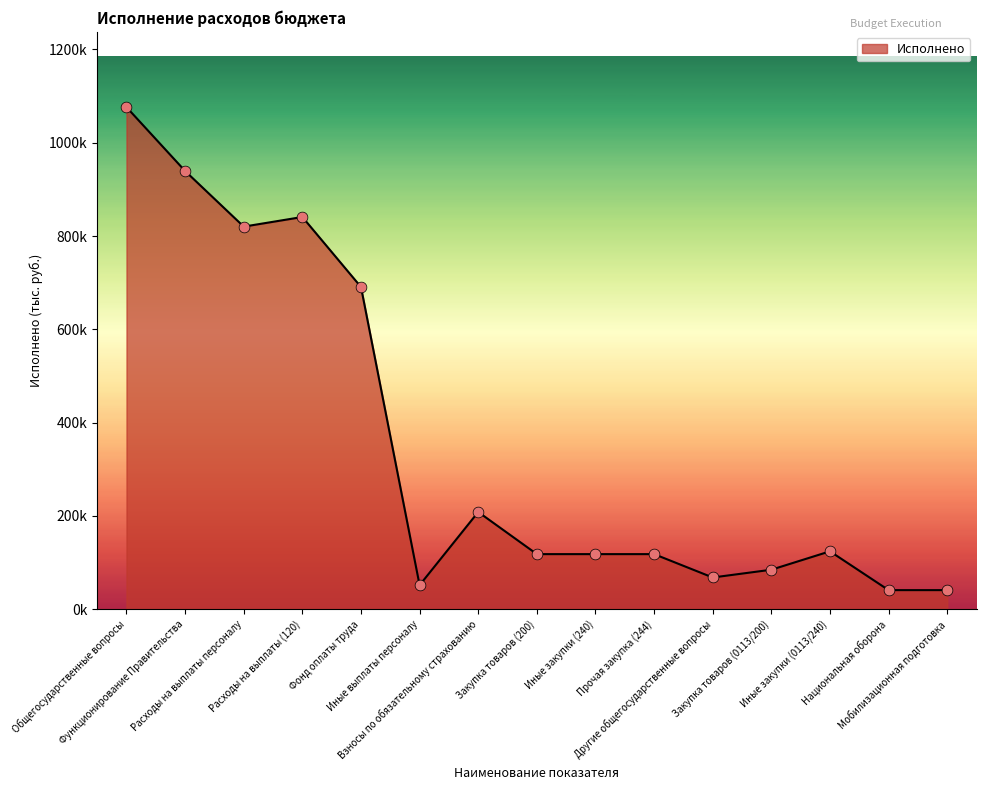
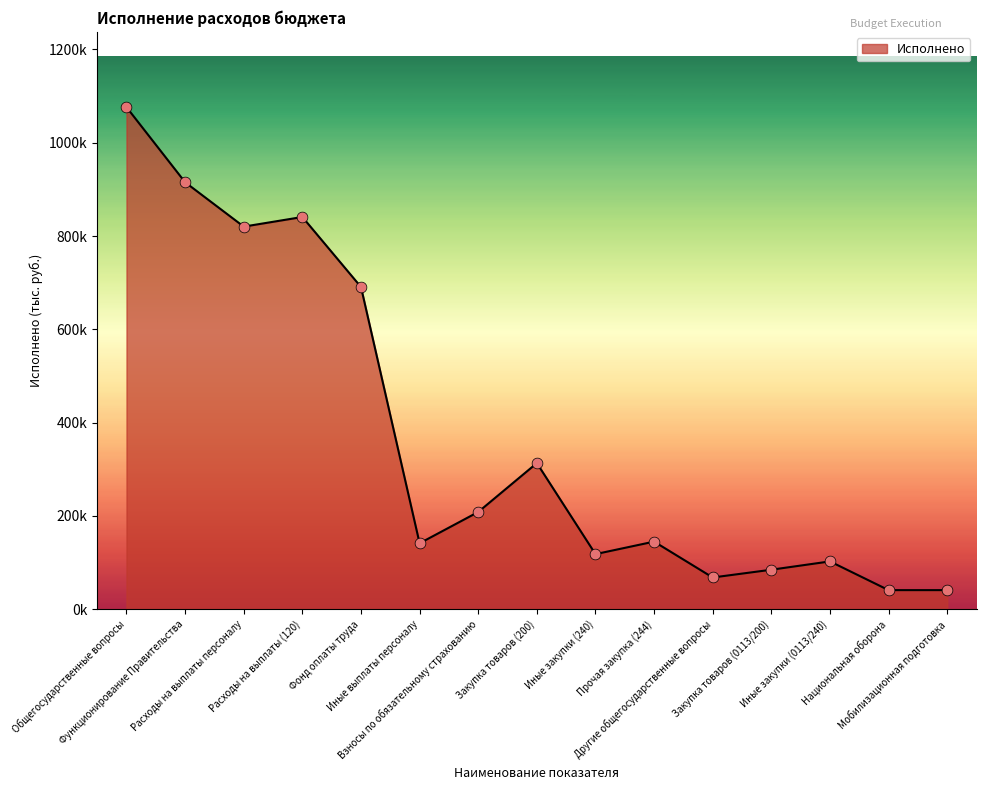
Функционирование Правительства: 940000 -> 920000
Иные выплаты персоналу: 50000 -> 140000
Закупка товаров (200): 120000 -> 310000
Прочая закупка (244): 120000 -> 140000
Иные закупки (0113/240): 120000 -> 100000
